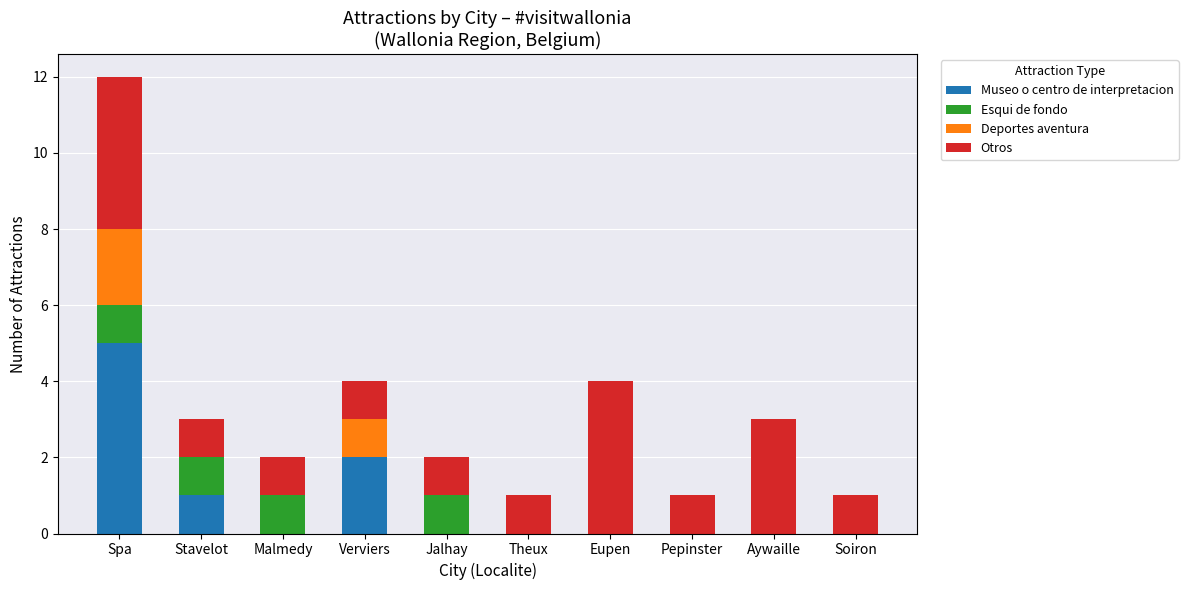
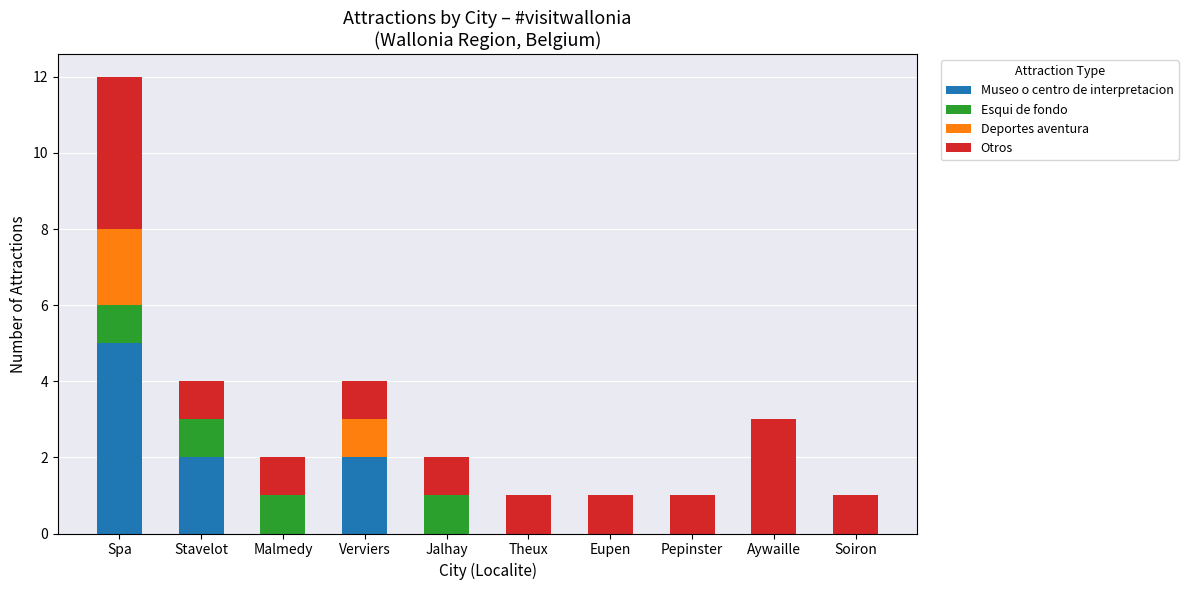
Museo o centro de interpretacion, Stavelot: 1 -> 2
Otros, Eupen: 4 -> 1
